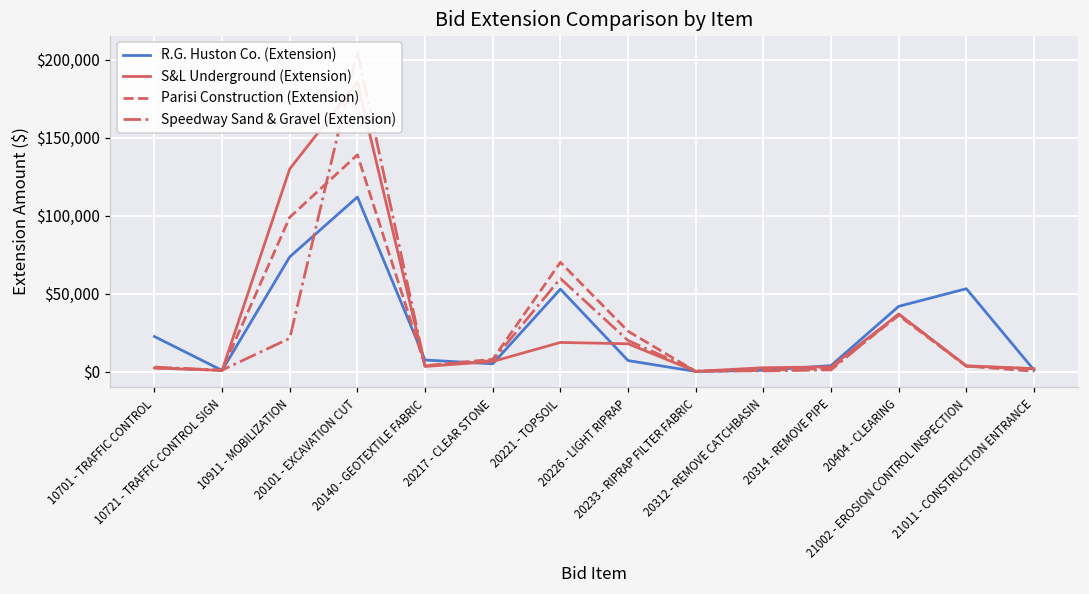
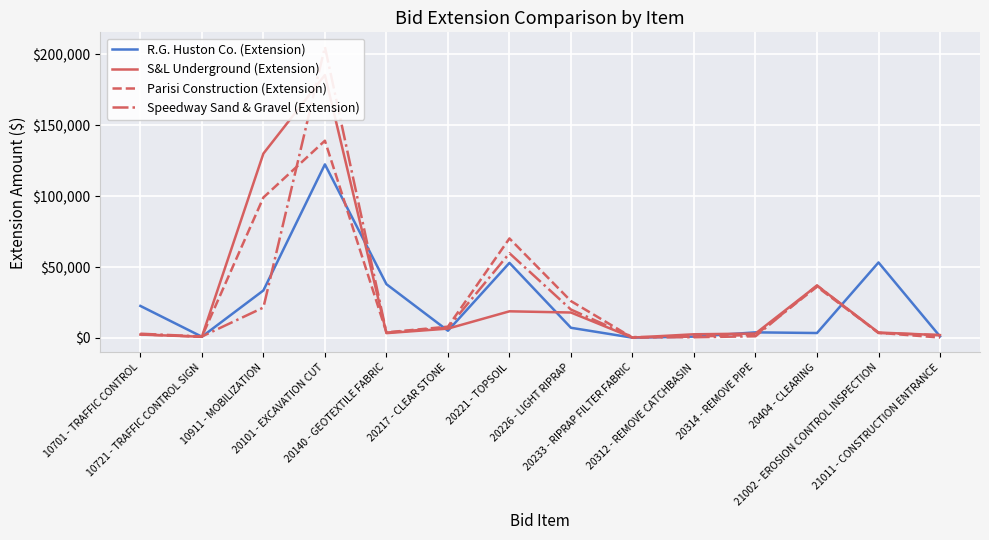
R.G. Huston Co. (Extension), 10911 - MOBILIZATION: $74,000 -> $34,000
R.G. Huston Co. (Extension), 20101 - EXCAVATION CUT: $112,000 -> $122,000
R.G. Huston Co. (Extension), 20140 - GEOTEXTILE FABRIC: $8,000 -> $38,000
R.G. Huston Co. (Extension), 20404 - CLEARING: $42,000 -> $3,000
